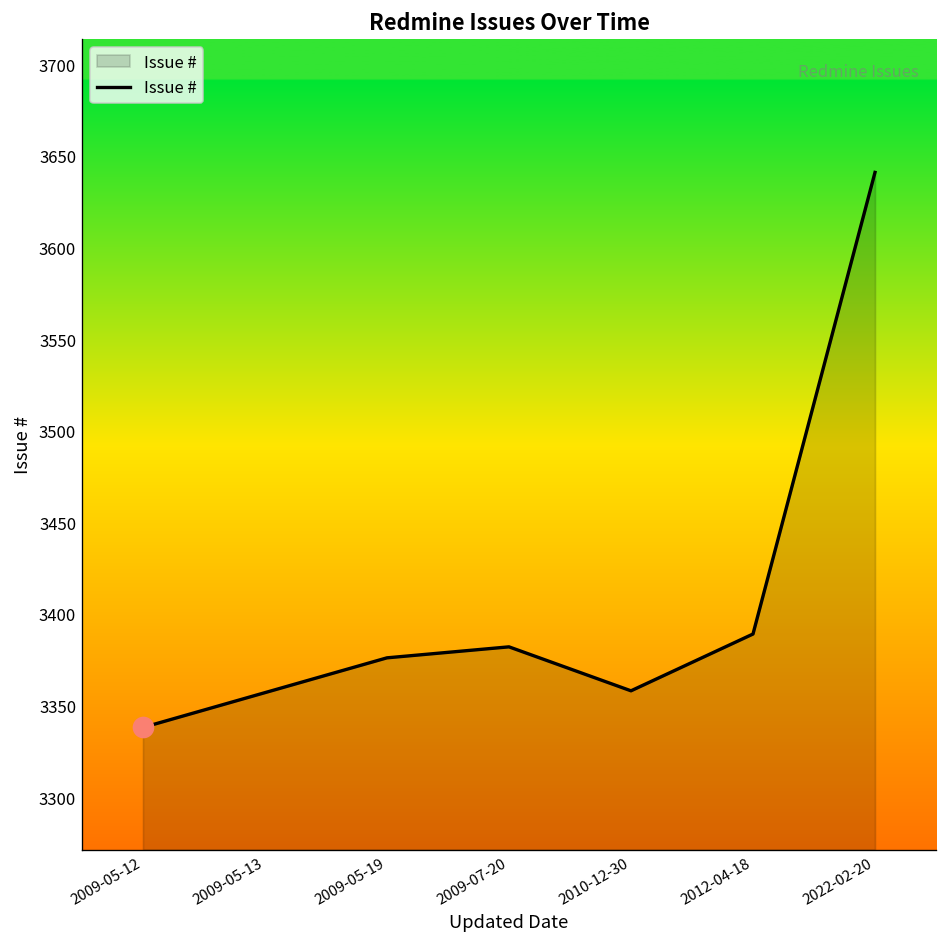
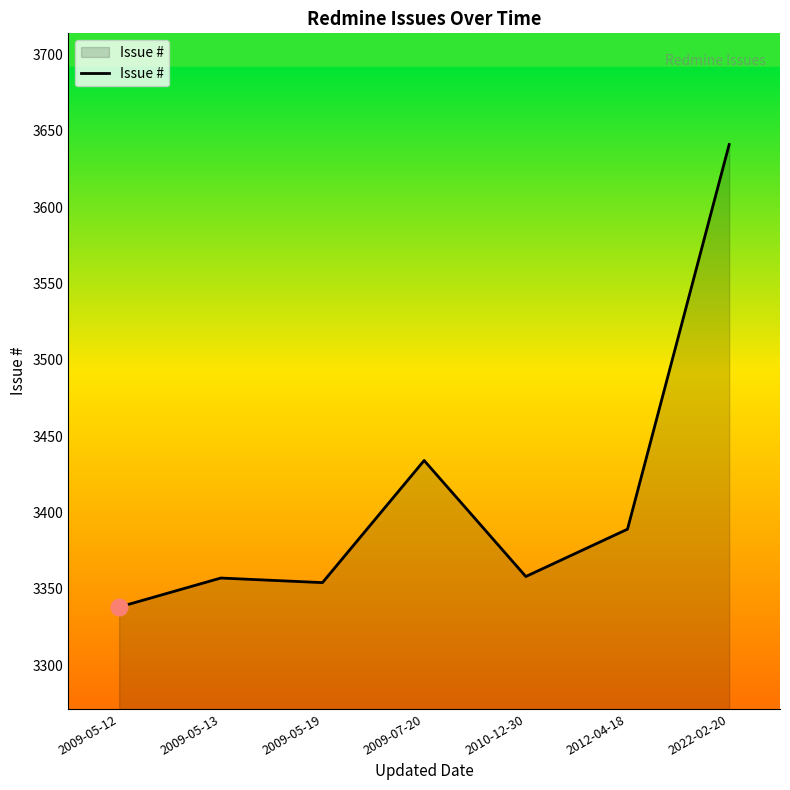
Issue #, 2009-05-19: 3376 -> 3354
Issue #, 2009-07-20: 3382 -> 3434
